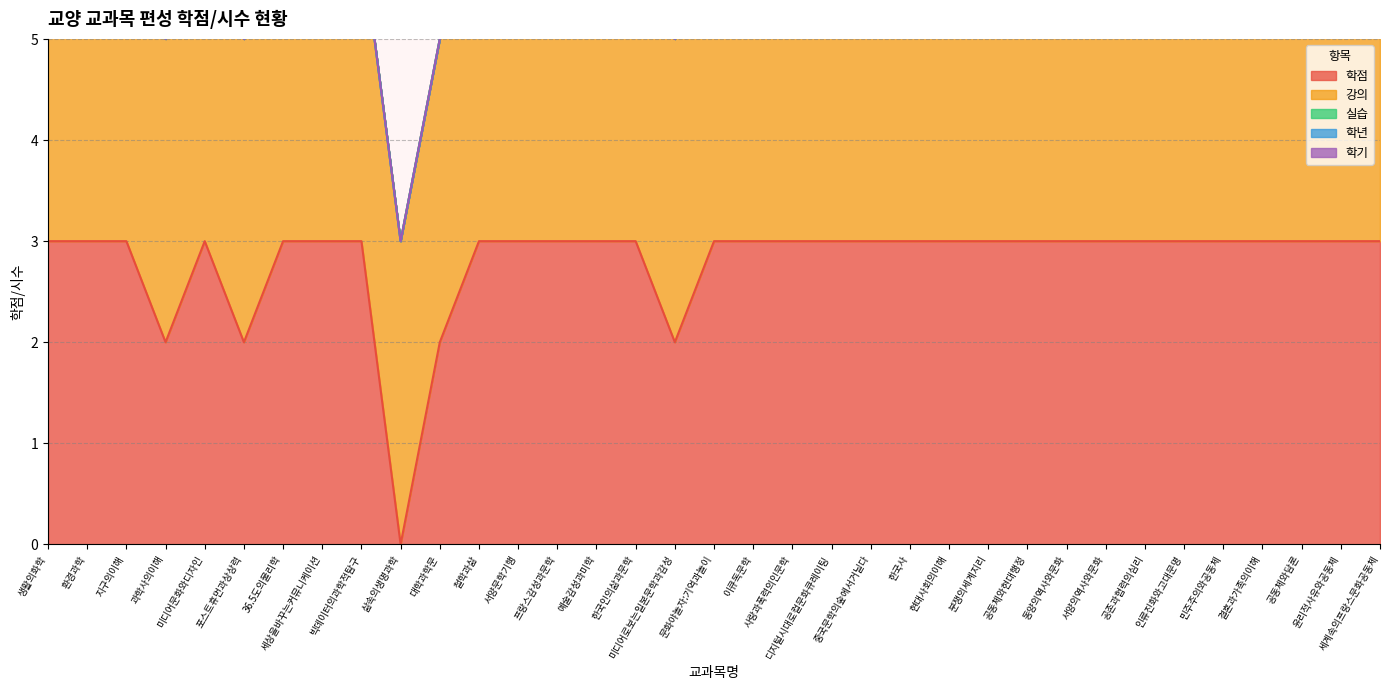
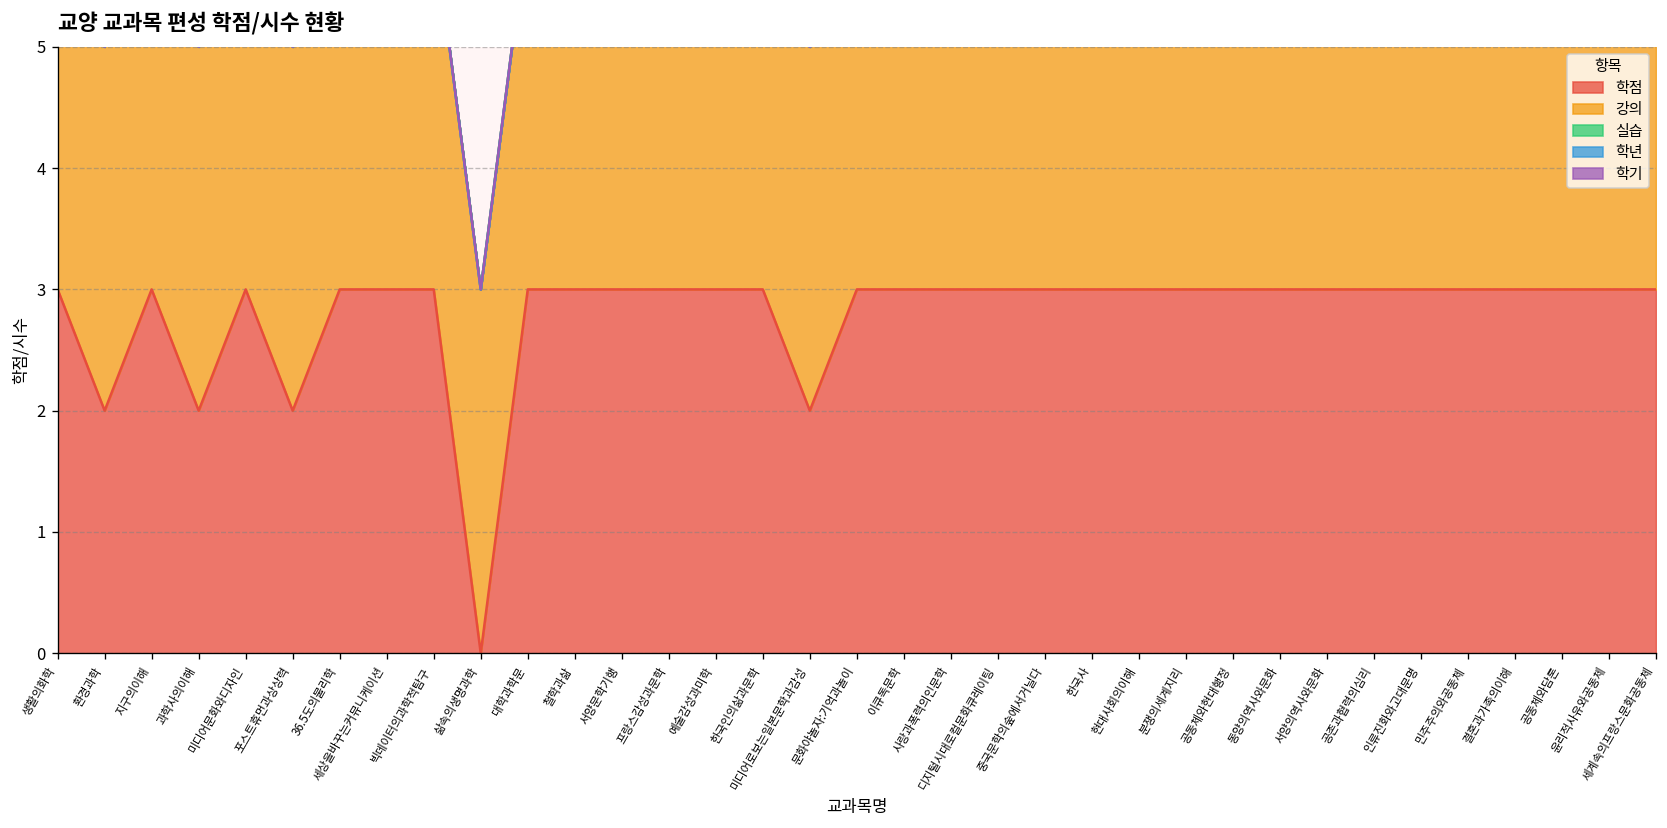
학점, 환경과학: 3 -> 2
학점, 대학과학문: 2 -> 3
